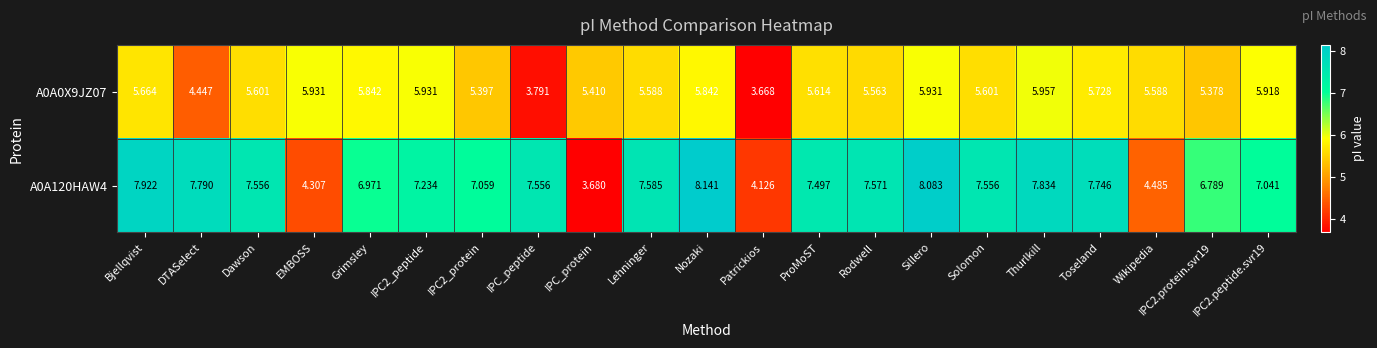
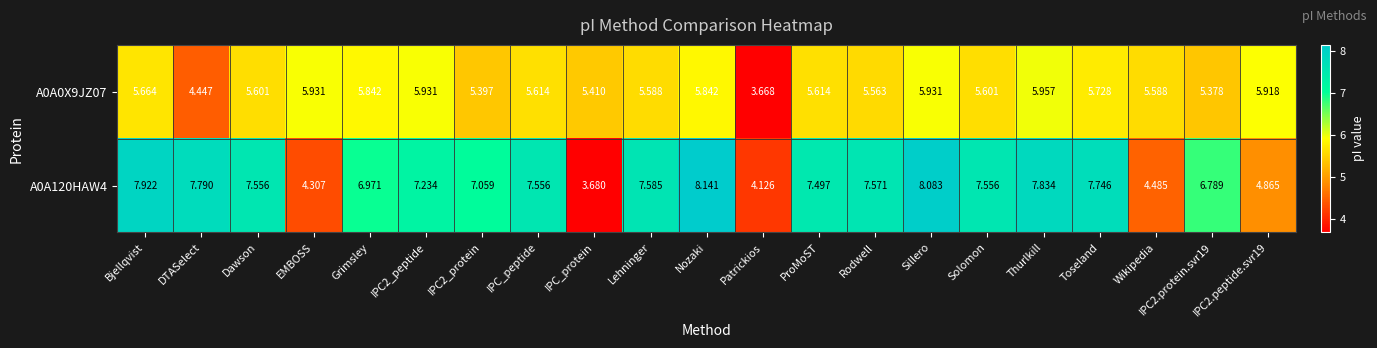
A0A0X9JZ07, IPC_peptide: 3.791 -> 5.614
A0A120HAW4, IPC2.peptide.svr19: 7.041 -> 4.865
